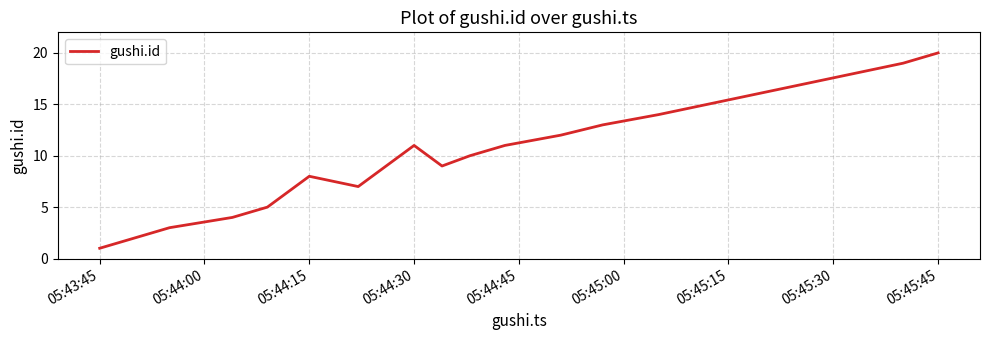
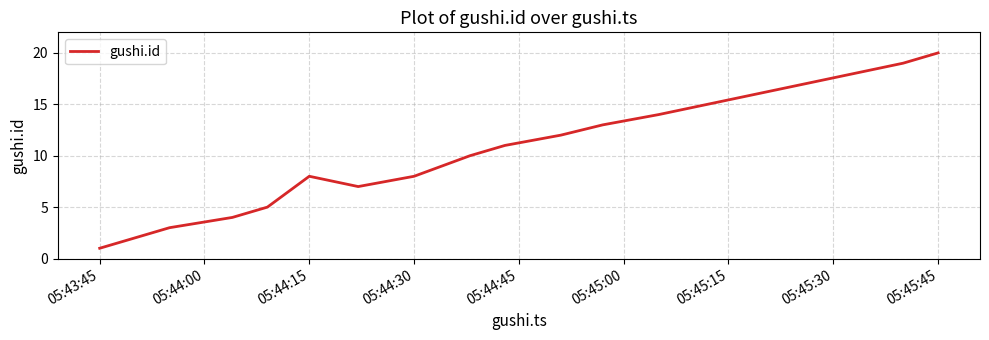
05:44:30: 11 -> 8
